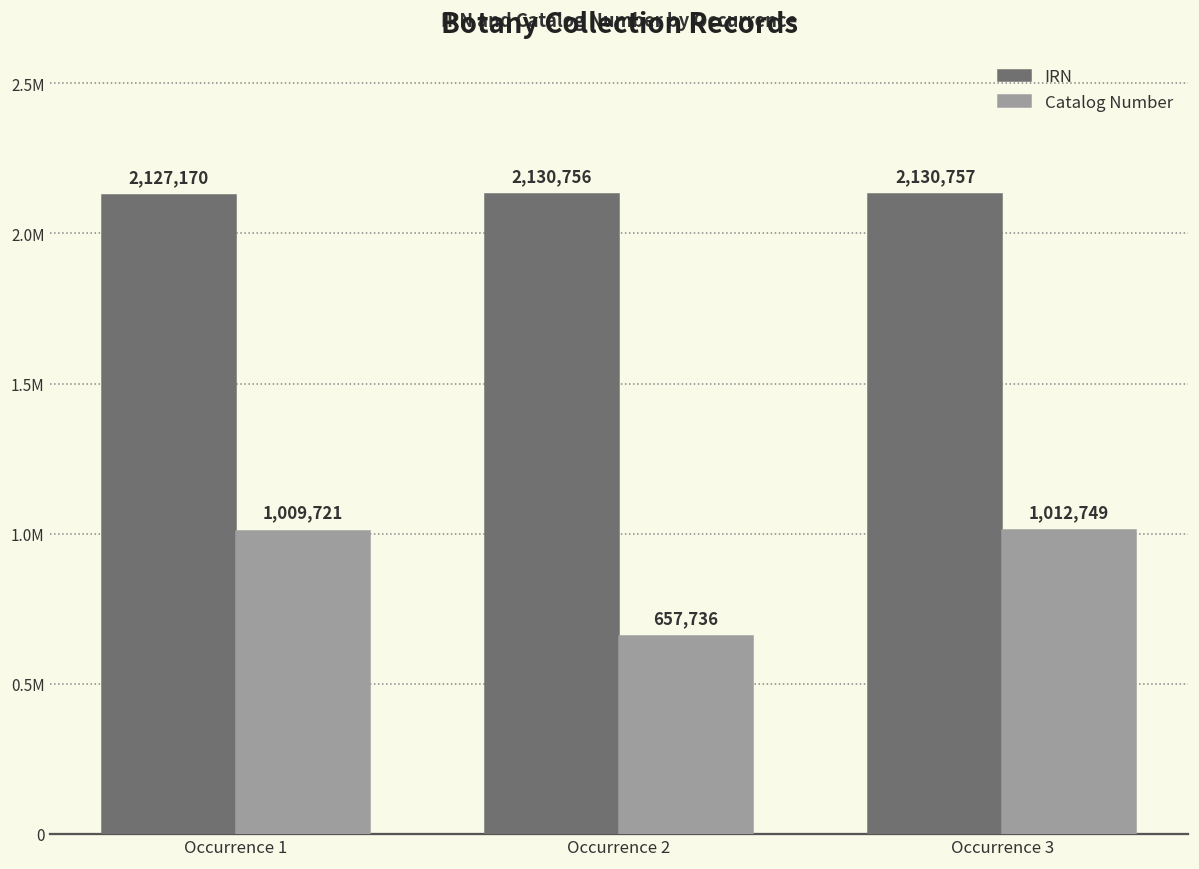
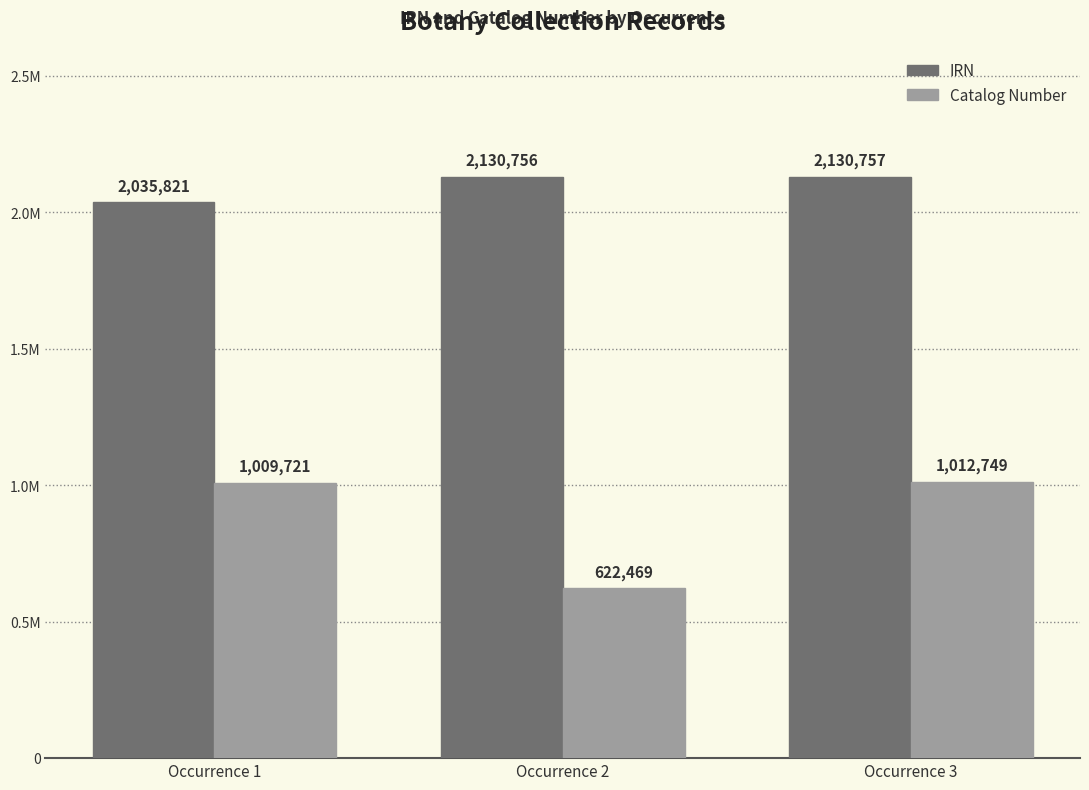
IRN, Occurrence 1: 2,127,170 -> 2,035,821
Catalog Number, Occurrence 2: 657,736 -> 622,469
